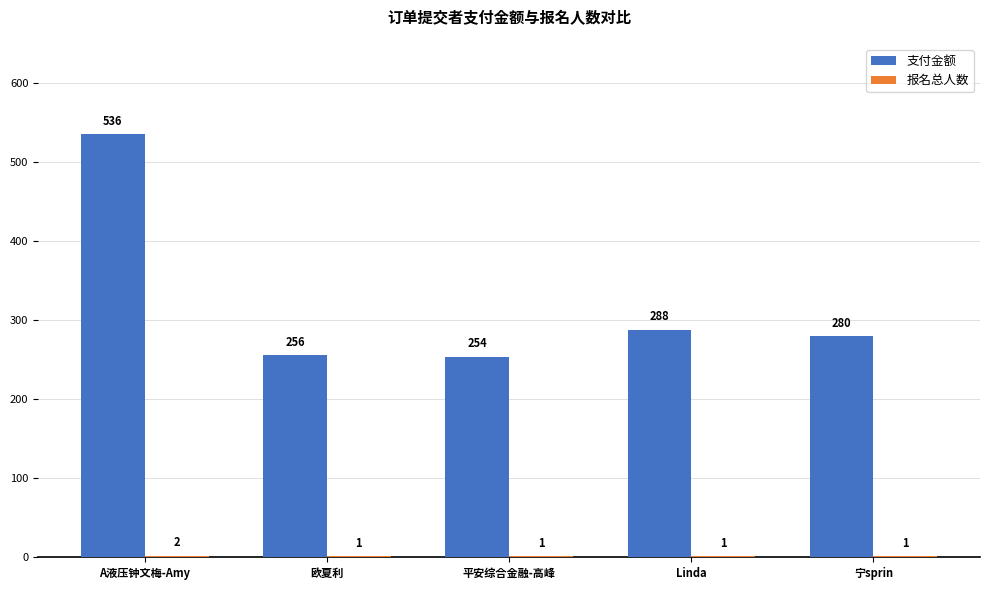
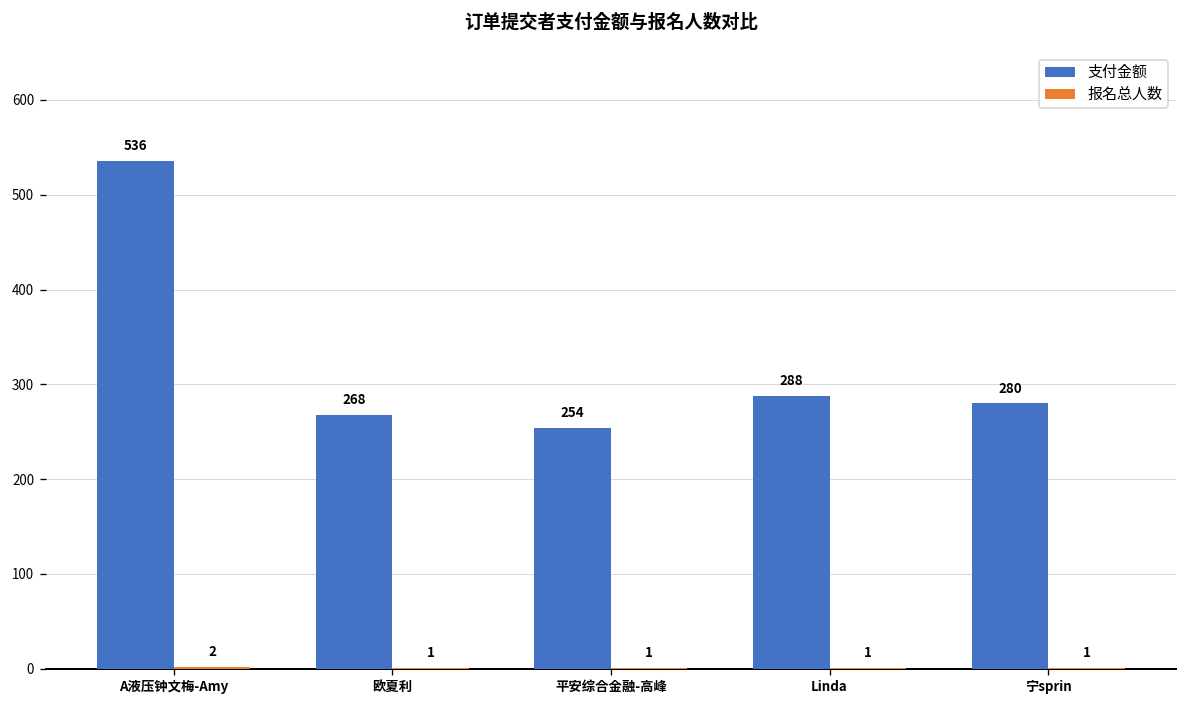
支付金额, 欧夏利: 256 -> 268
